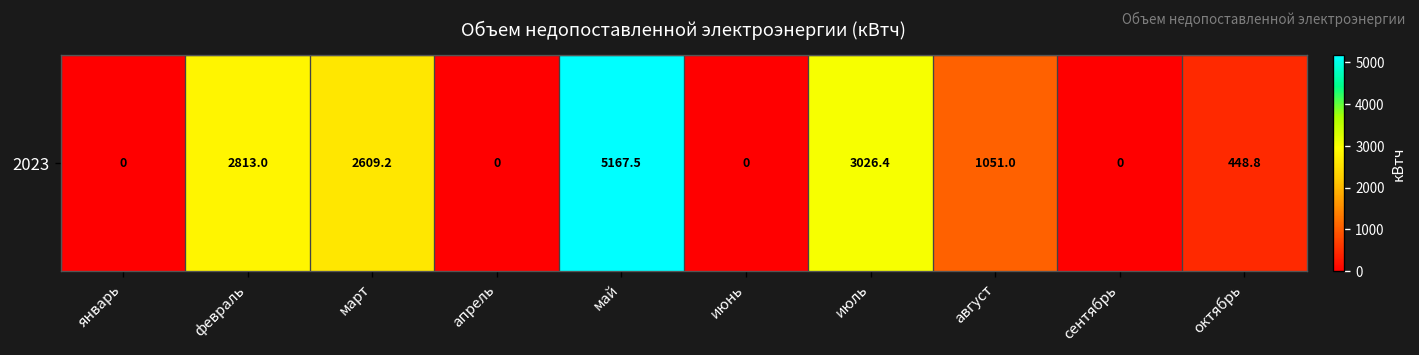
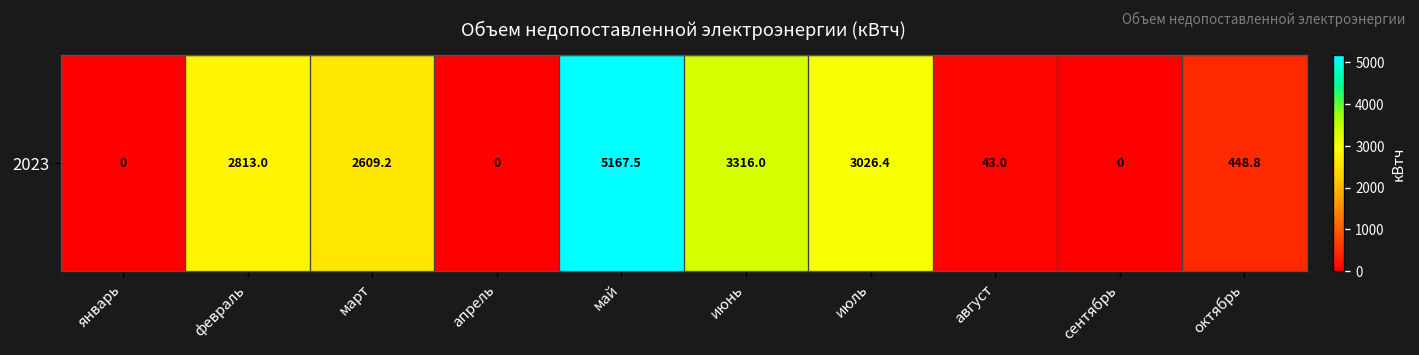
2023, июнь: 0 -> 3316.0
2023, август: 1051.0 -> 43.0
